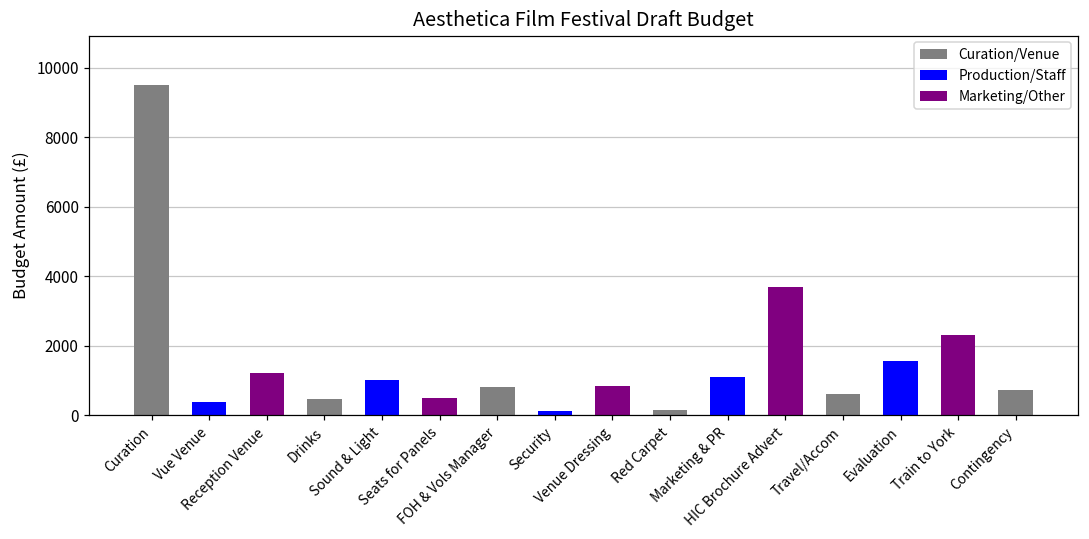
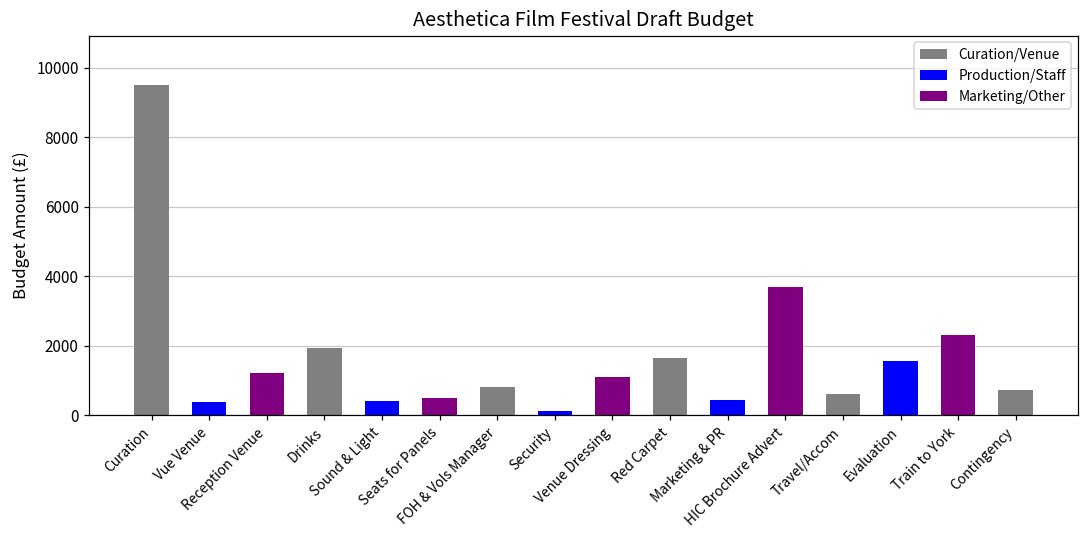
Drinks: 500 -> 1900
Sound & Light: 1000 -> 400
Venue Dressing: 800 -> 1100
Red Carpet: 200 -> 1600
Marketing & PR: 1100 -> 400
